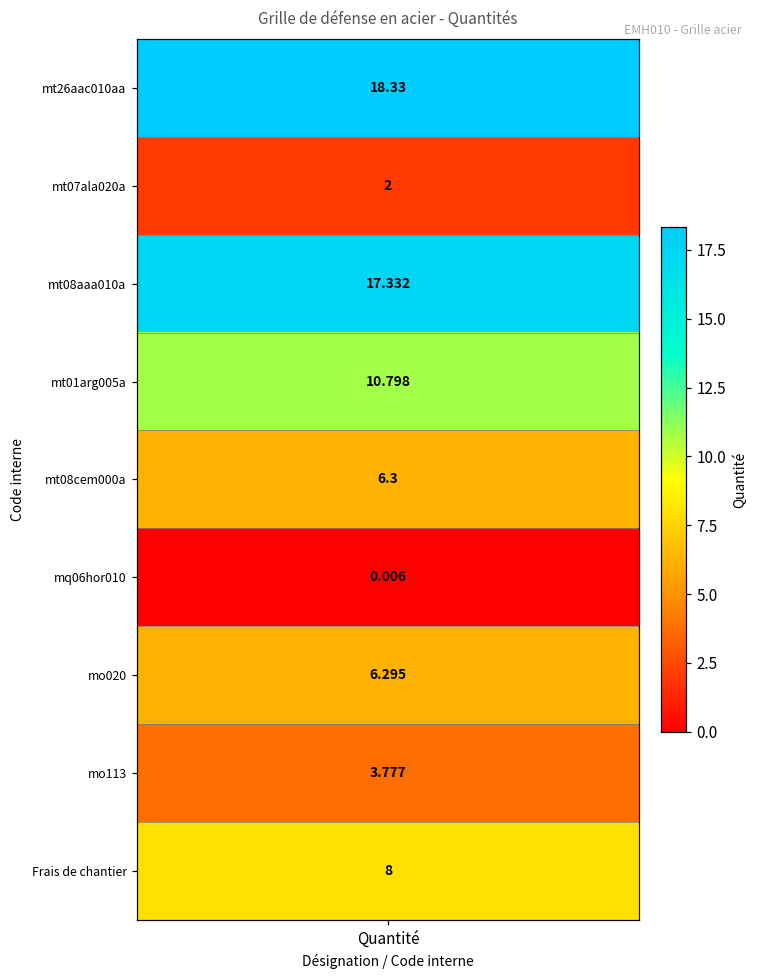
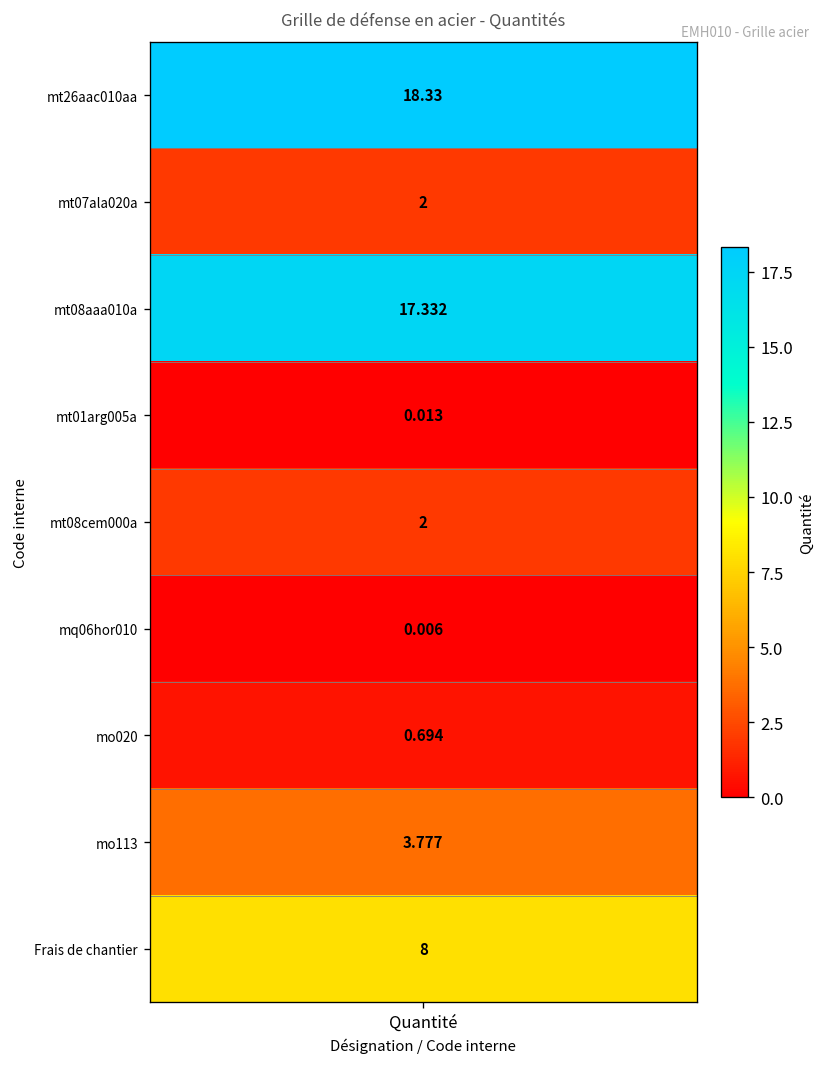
mt01arg005a, Quantité: 10.798 -> 0.013
mt08cem000a, Quantité: 6.3 -> 2
mo020, Quantité: 6.295 -> 0.694
